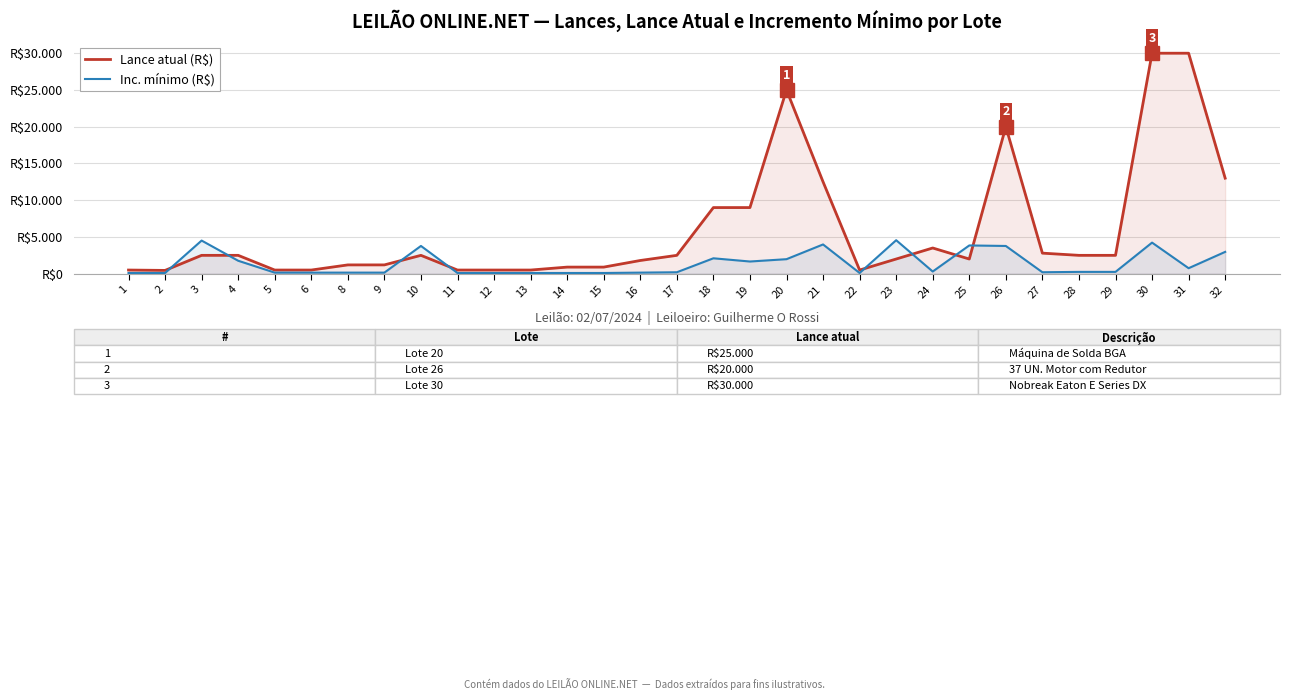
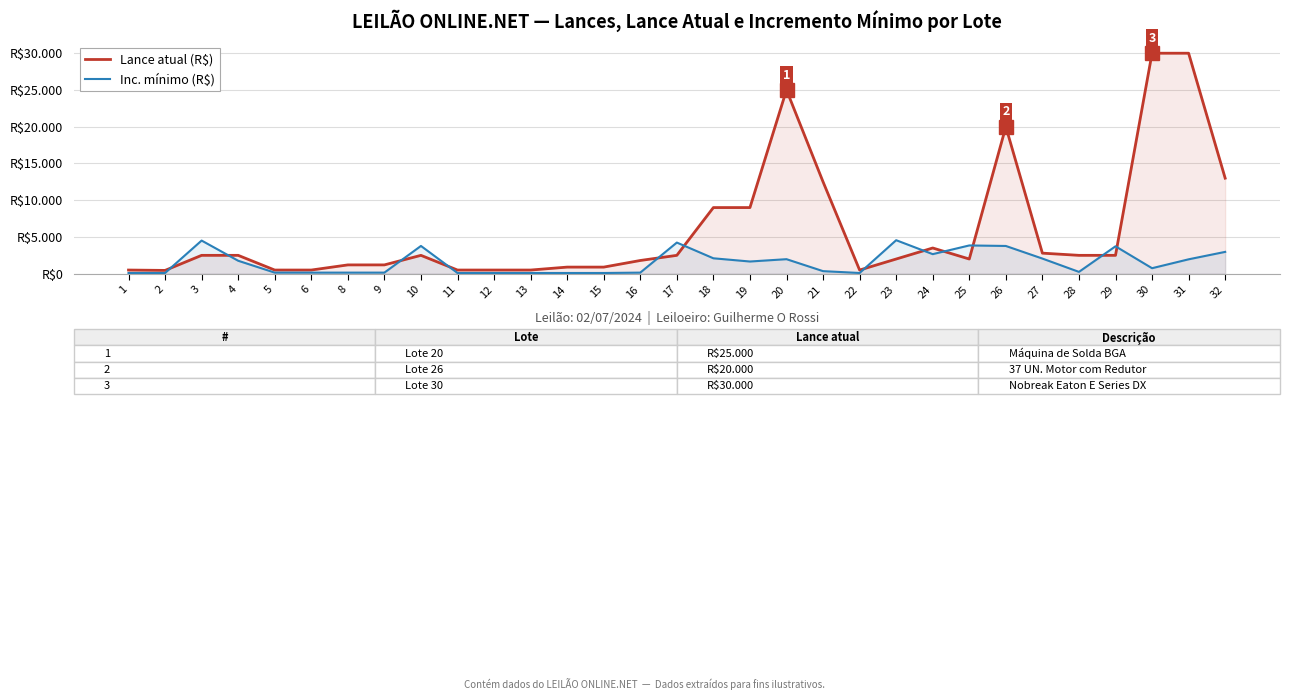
Inc. mínimo (R$), 17: R$0 -> R$4
Inc. mínimo (R$), 21: R$4 -> R$0
Inc. mínimo (R$), 24: R$0 -> R$3
Inc. mínimo (R$), 27: R$0 -> R$2
Inc. mínimo (R$), 29: R$0 -> R$4
Inc. mínimo (R$), 30: R$4 -> R$1
Inc. mínimo (R$), 31: R$1 -> R$2
